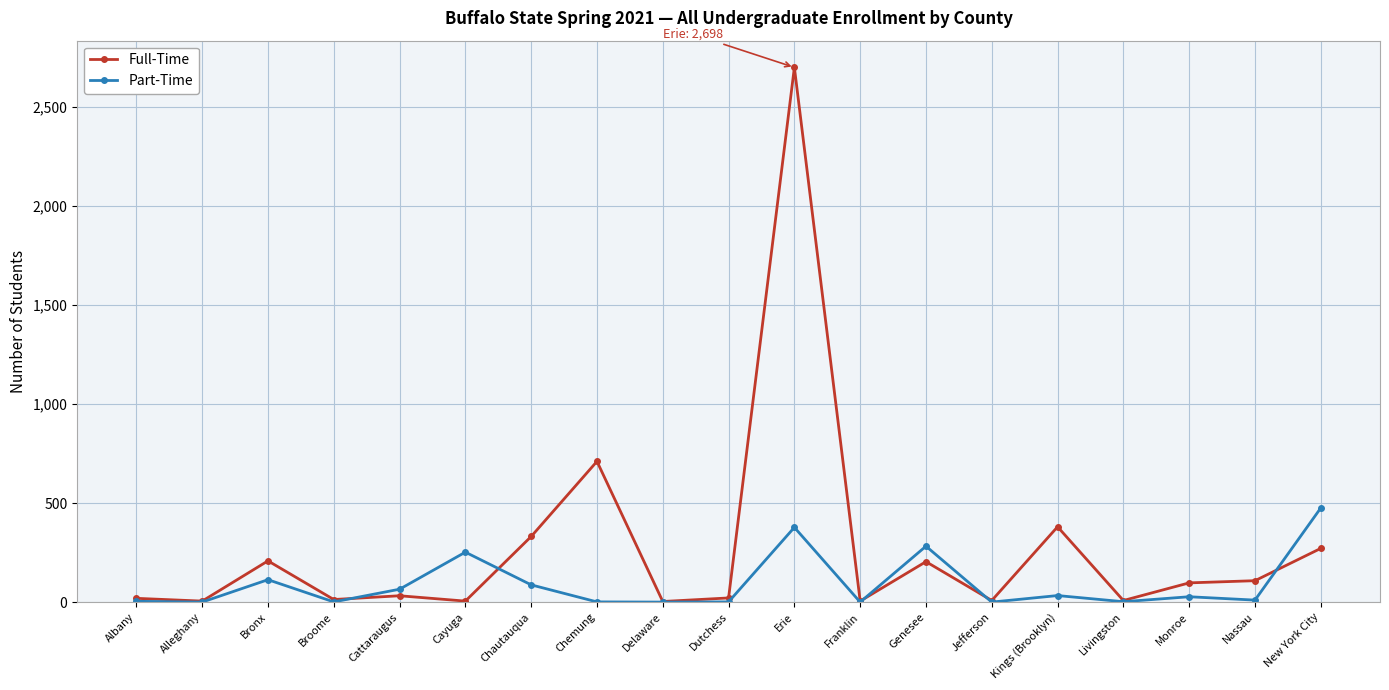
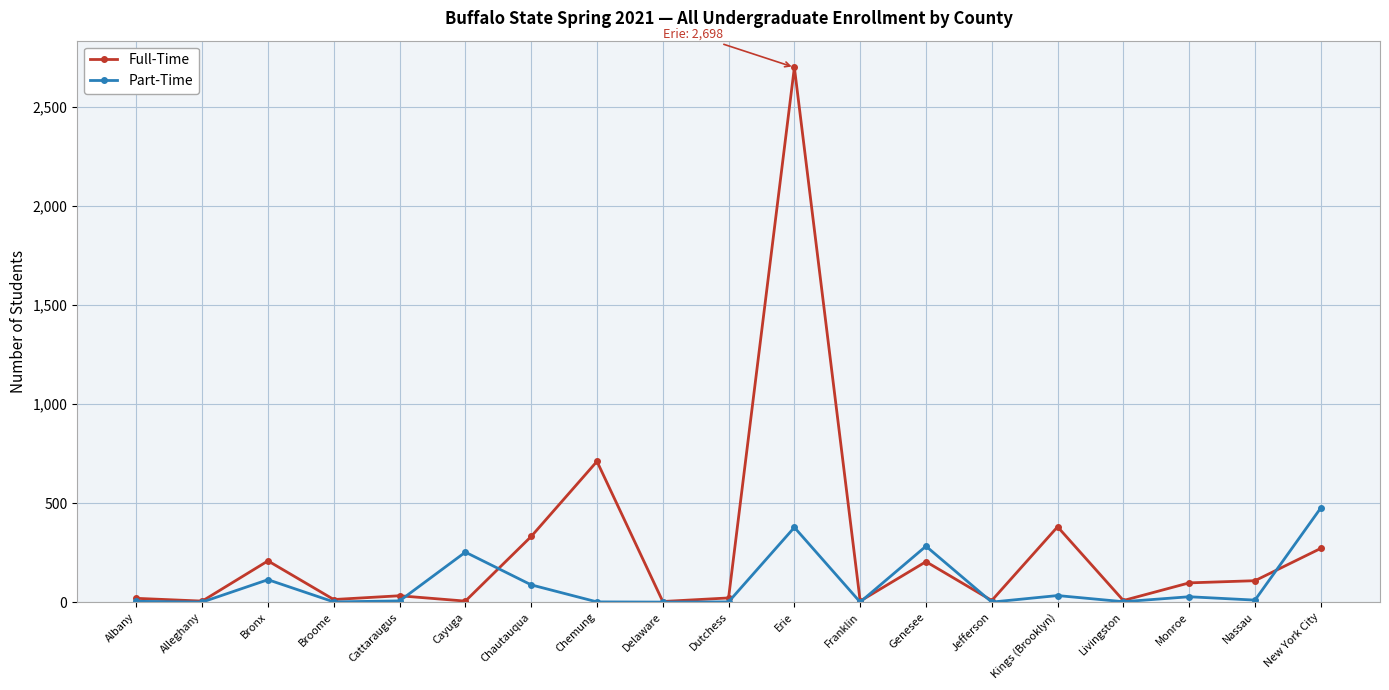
Part-Time, Cattaraugus: 70 -> 10
